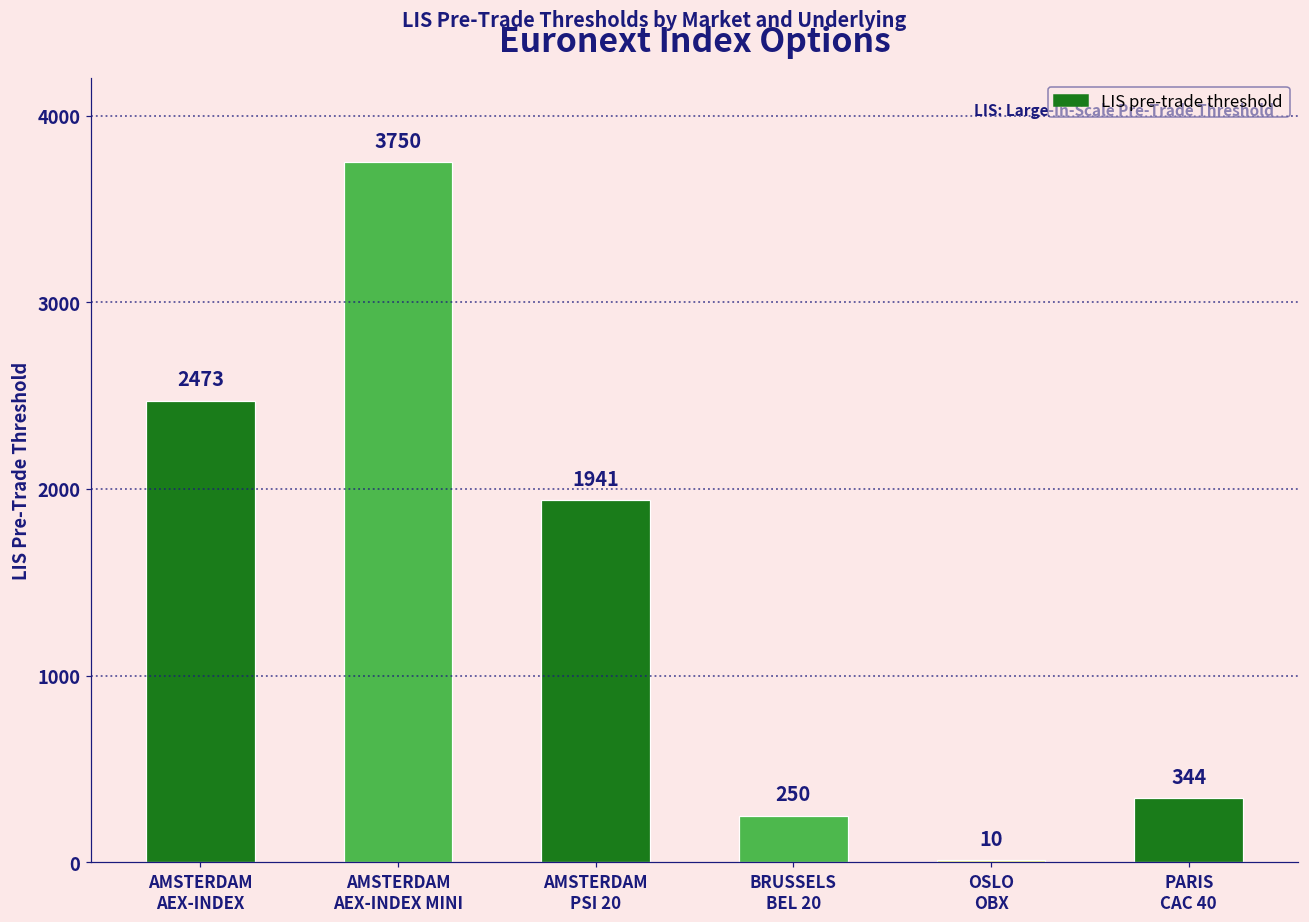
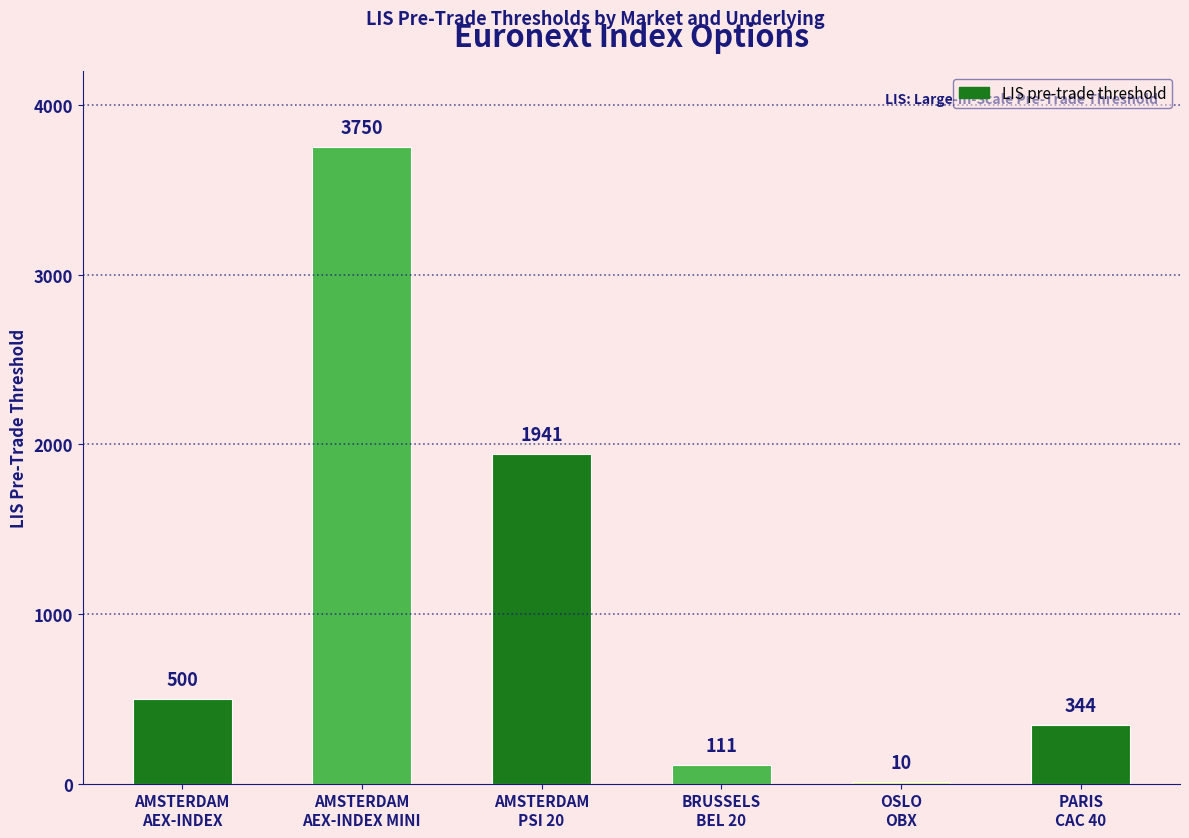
AMSTERDAM AEX-INDEX: 2473 -> 500
BRUSSELS BEL 20: 250 -> 111
